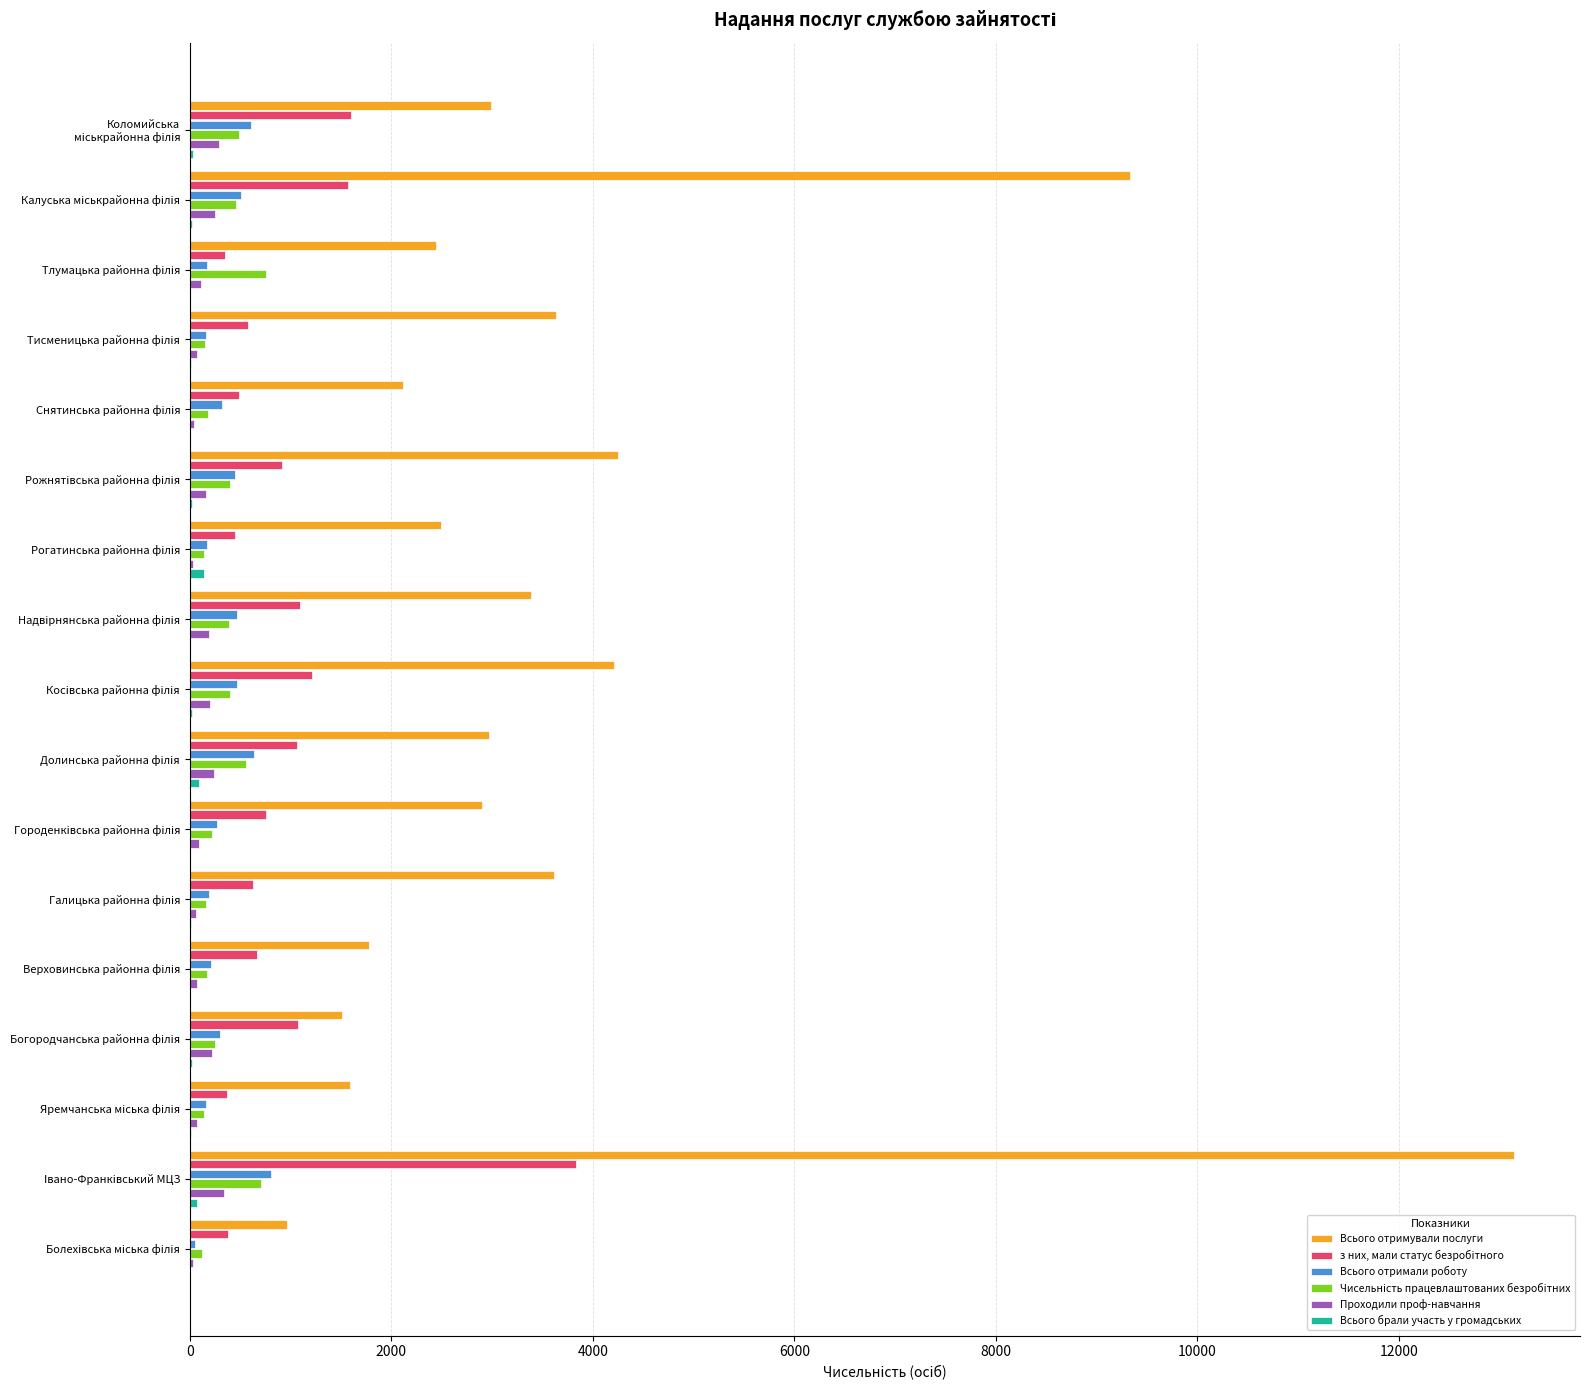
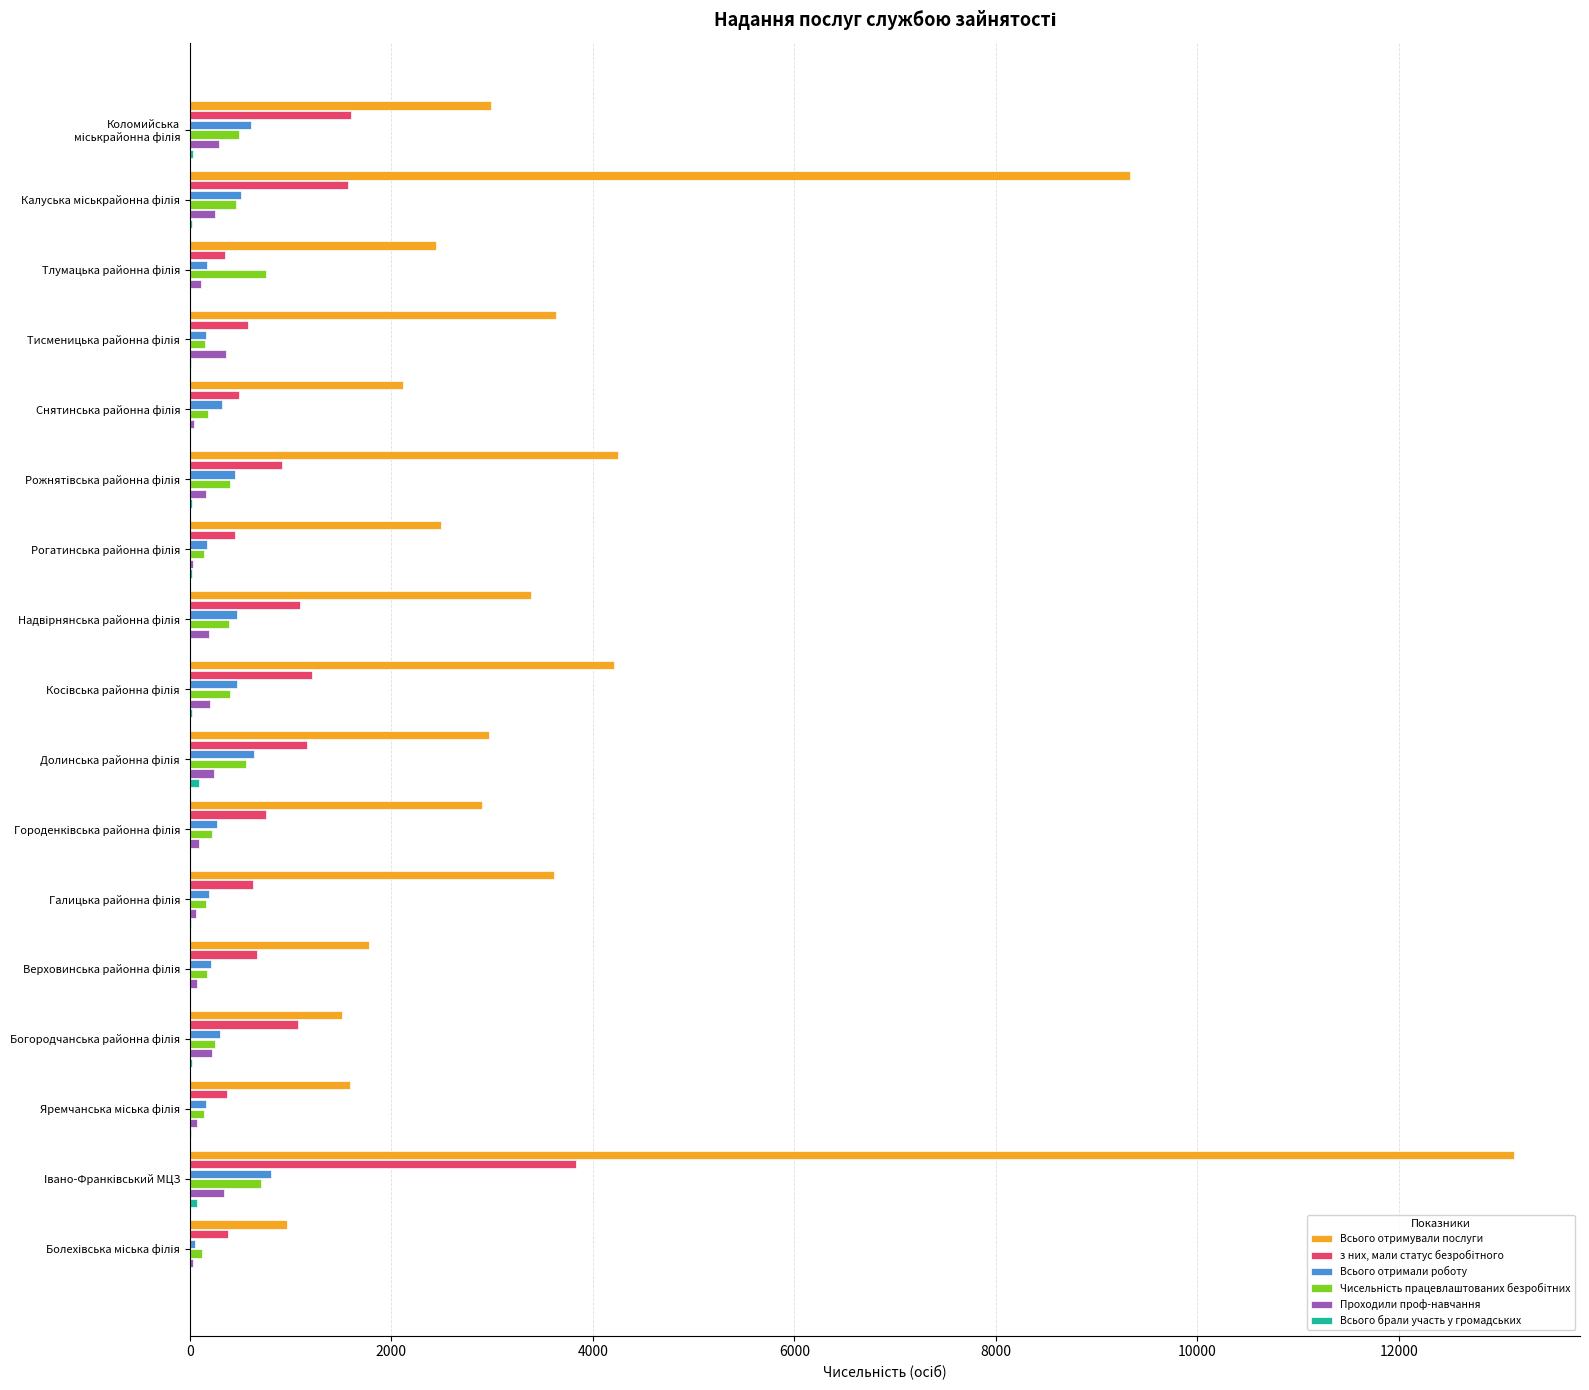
Проходили проф-навчання, Тисменицька районна філія: 70 -> 360
Всього брали участь у громадських, Рогатинська районна філія: 140 -> 20
з них, мали статус безробітного, Долинська районна філія: 1070 -> 1170
